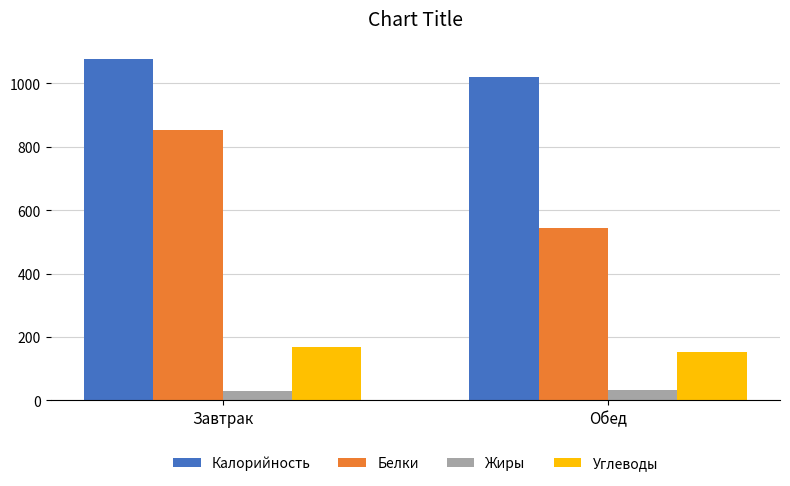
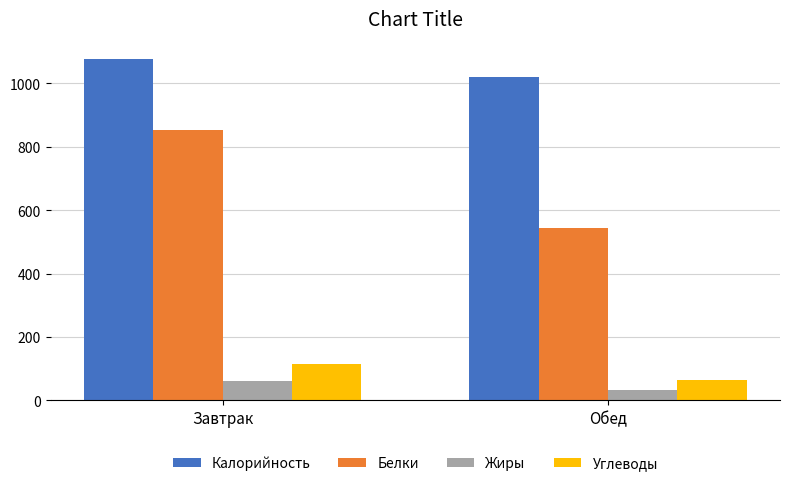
Жиры, Завтрак: 30 -> 60
Углеводы, Завтрак: 170 -> 120
Углеводы, Обед: 150 -> 60
